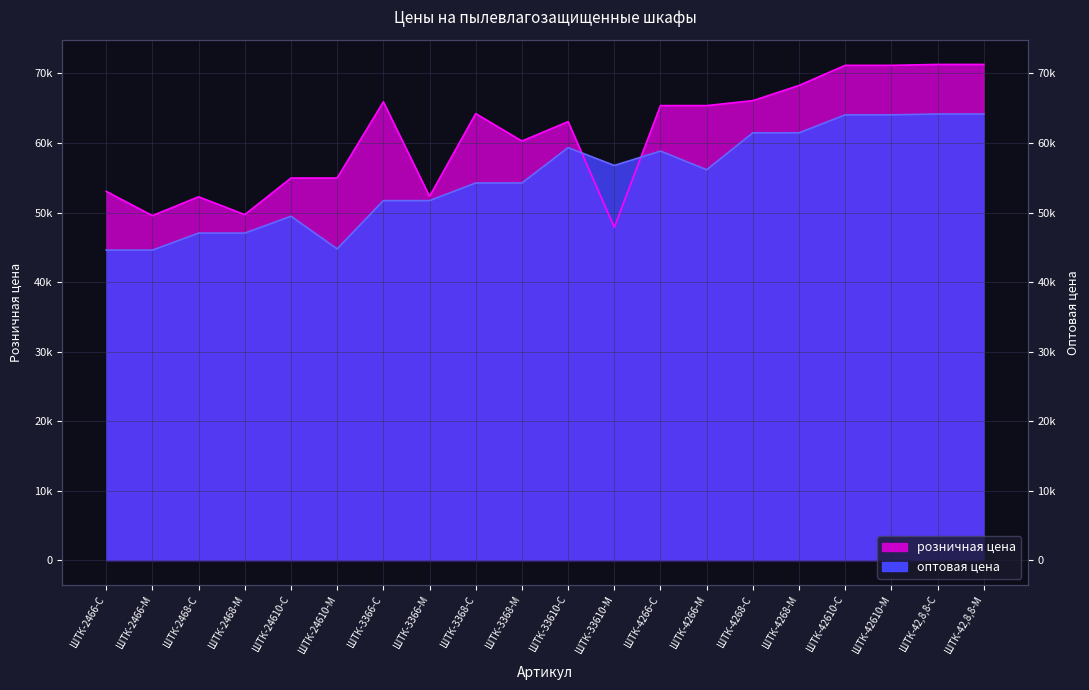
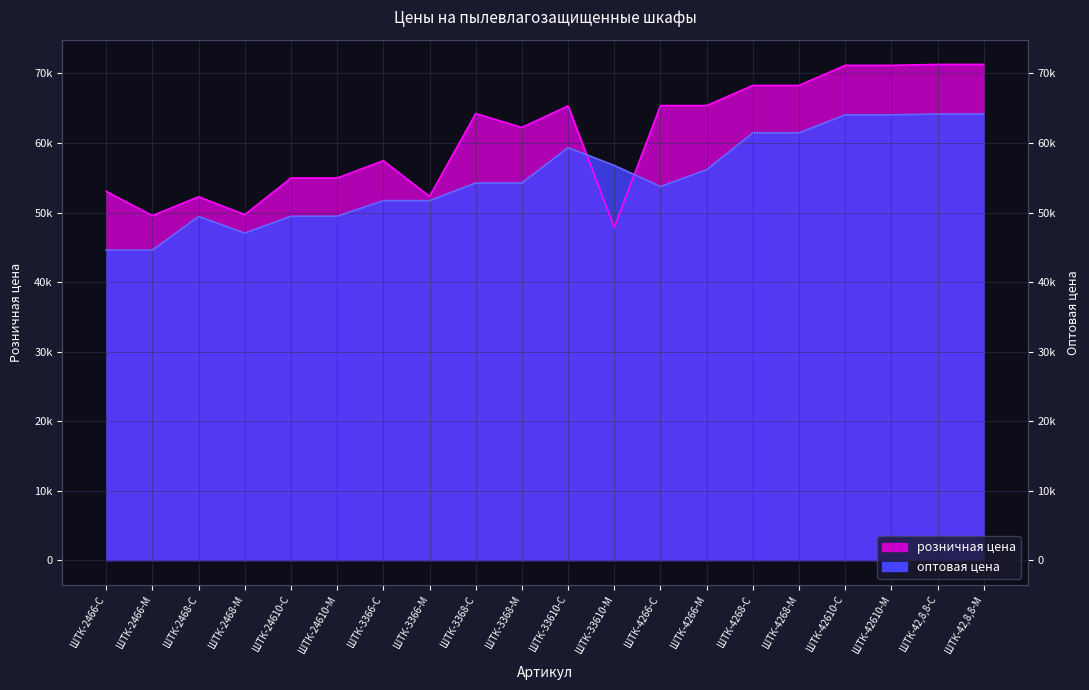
оптовая цена, ШТК-2468-С: 47000 -> 49000
оптовая цена, ШТК-24610-М: 45000 -> 49000
розничная цена, ШТК-3366-С: 66000 -> 57000
розничная цена, ШТК-3368-М: 60000 -> 62000
розничная цена, ШТК-33610-С: 63000 -> 65000
оптовая цена, ШТК-4266-С: 59000 -> 54000
розничная цена, ШТК-4268-С: 66000 -> 68000
